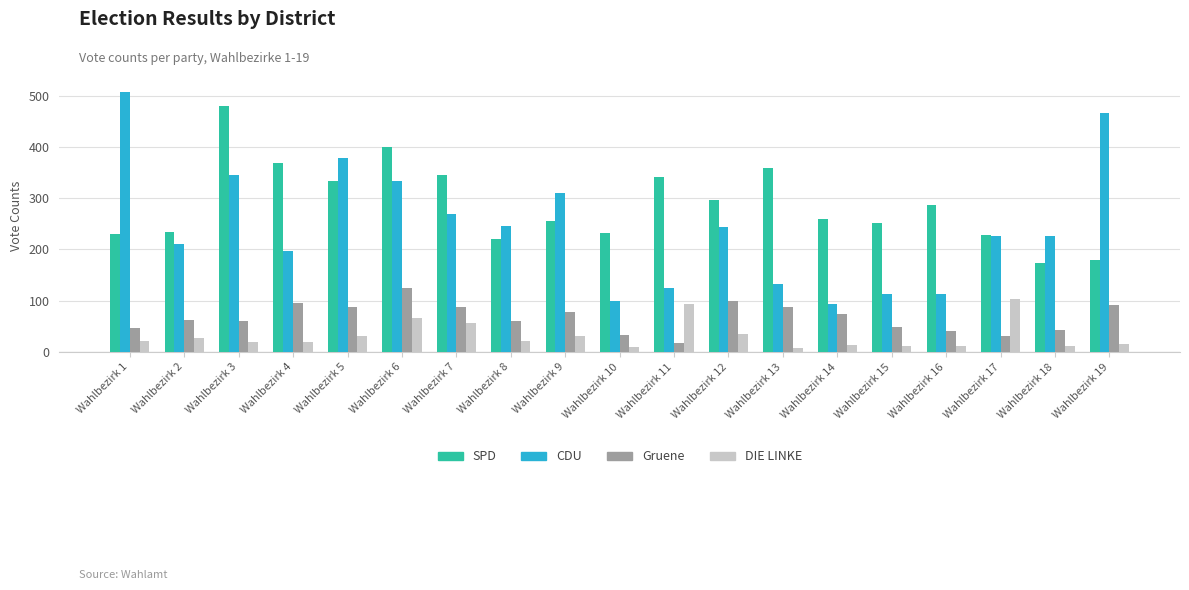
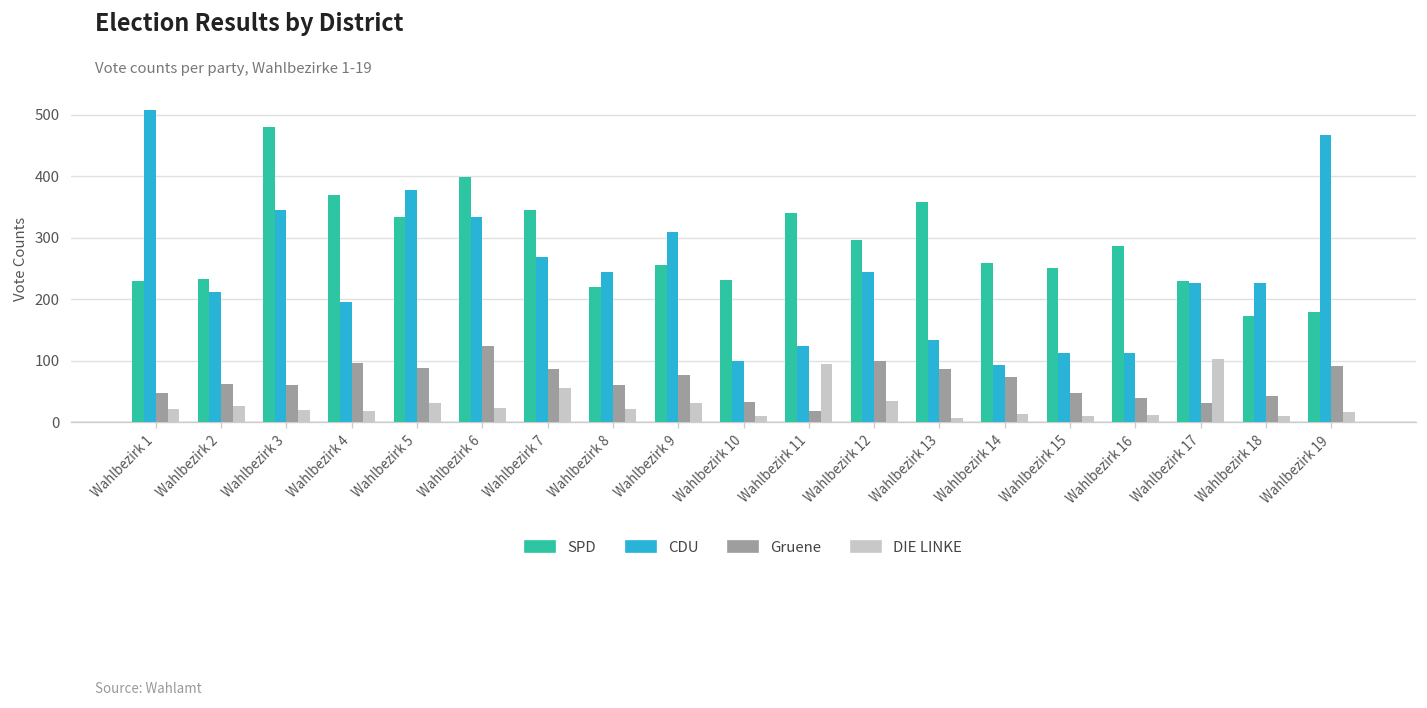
DIE LINKE, Wahlbezirk 6: 70 -> 20
